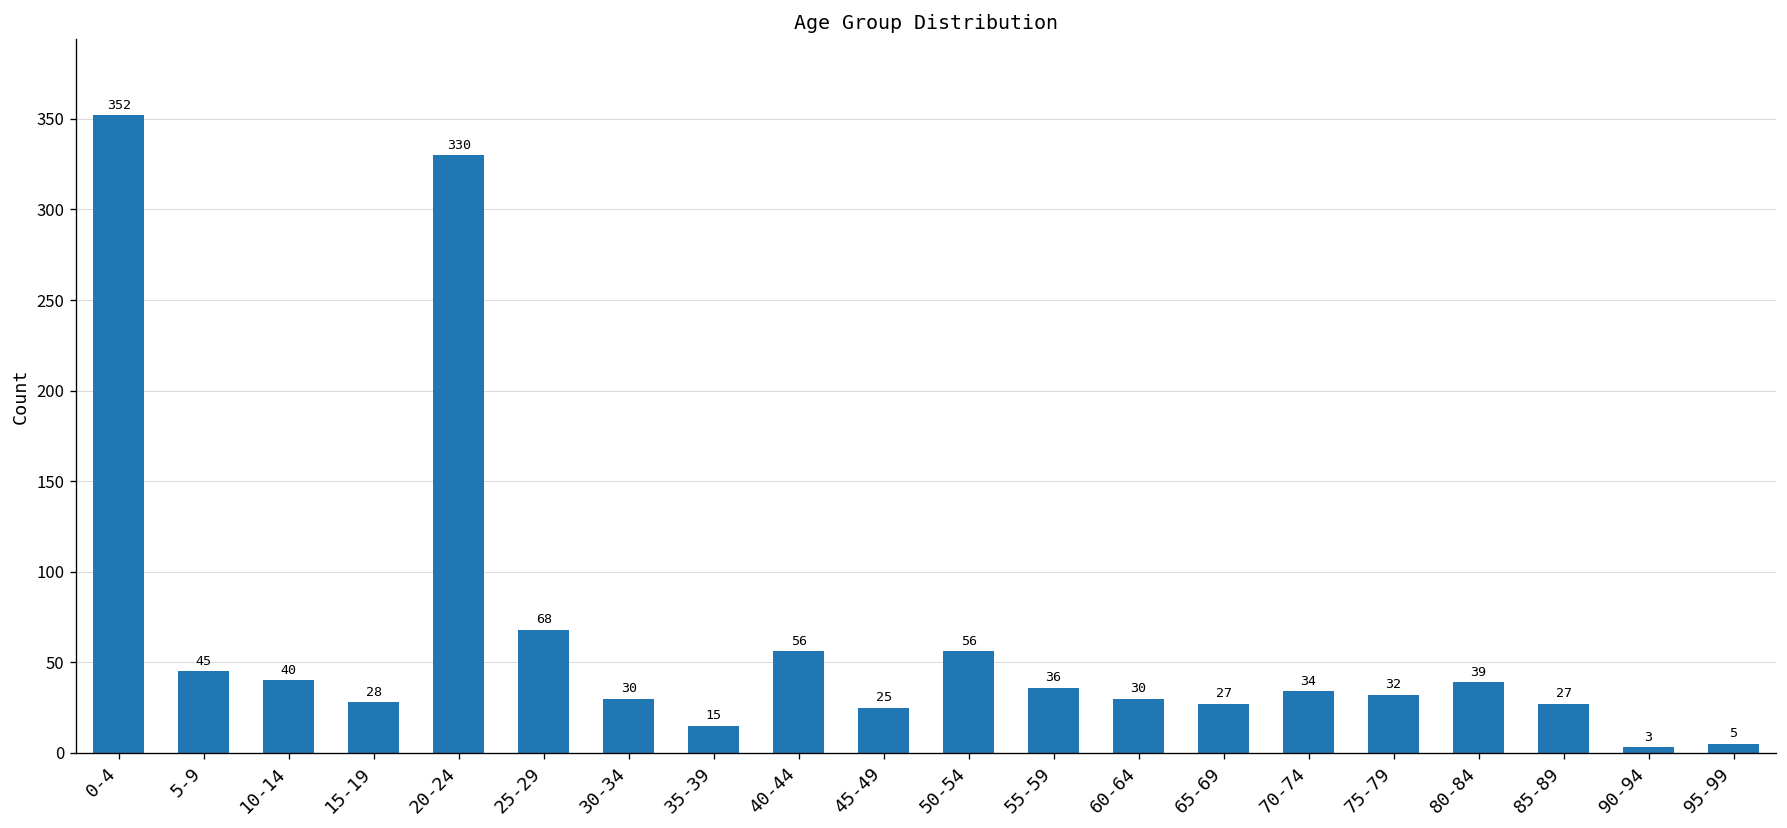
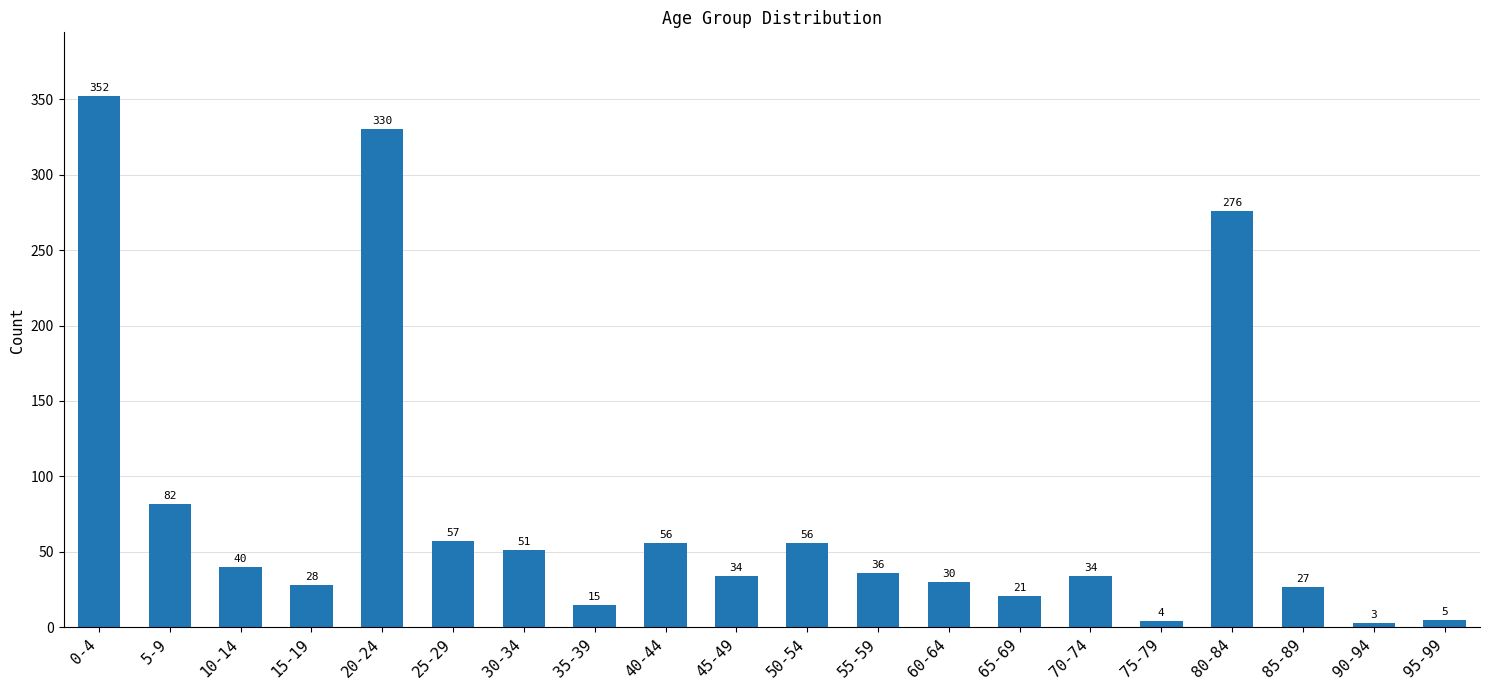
5-9: 45 -> 82
25-29: 68 -> 57
30-34: 30 -> 51
45-49: 25 -> 34
65-69: 27 -> 21
75-79: 32 -> 4
80-84: 39 -> 276
